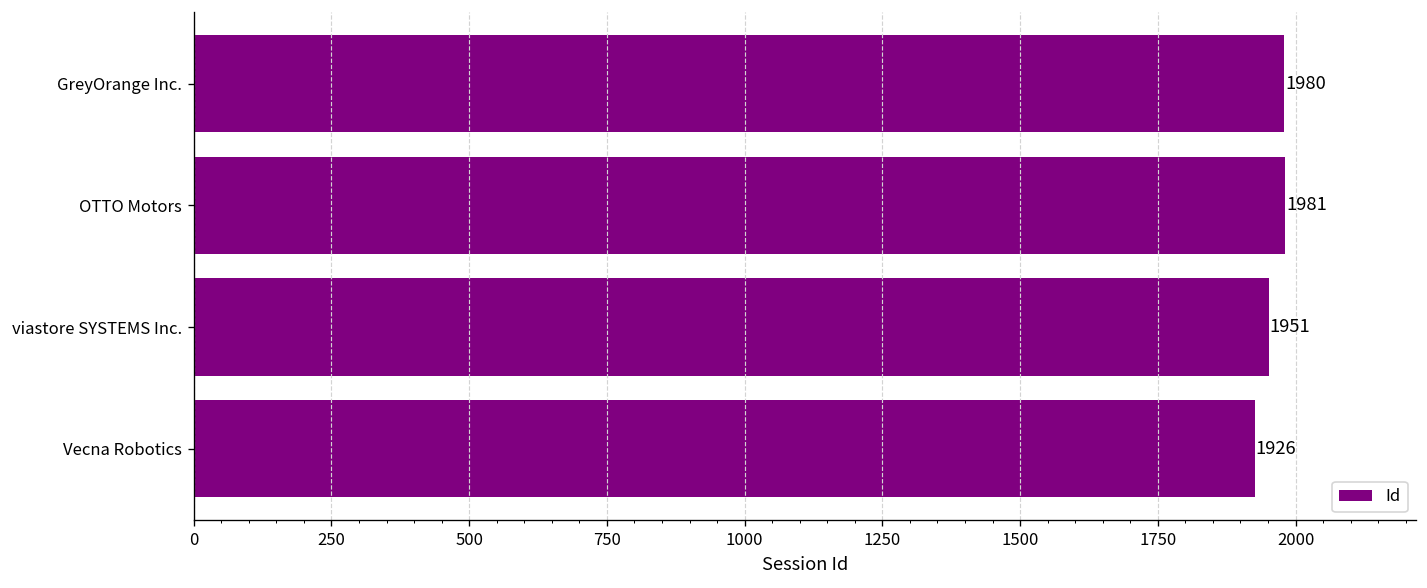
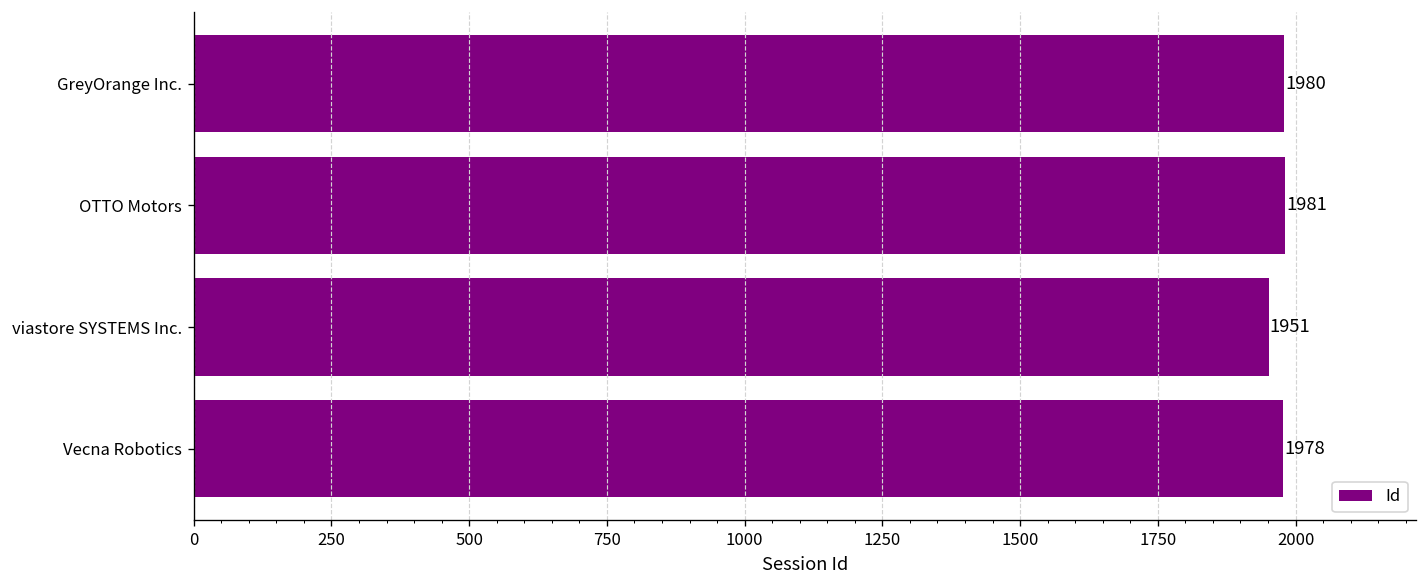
Vecna Robotics: 1926 -> 1978
